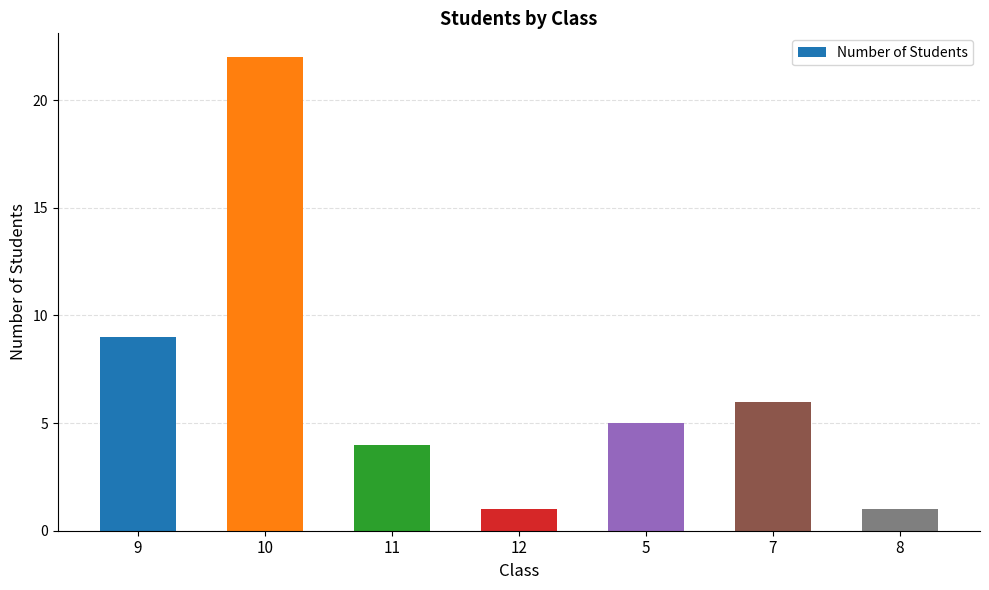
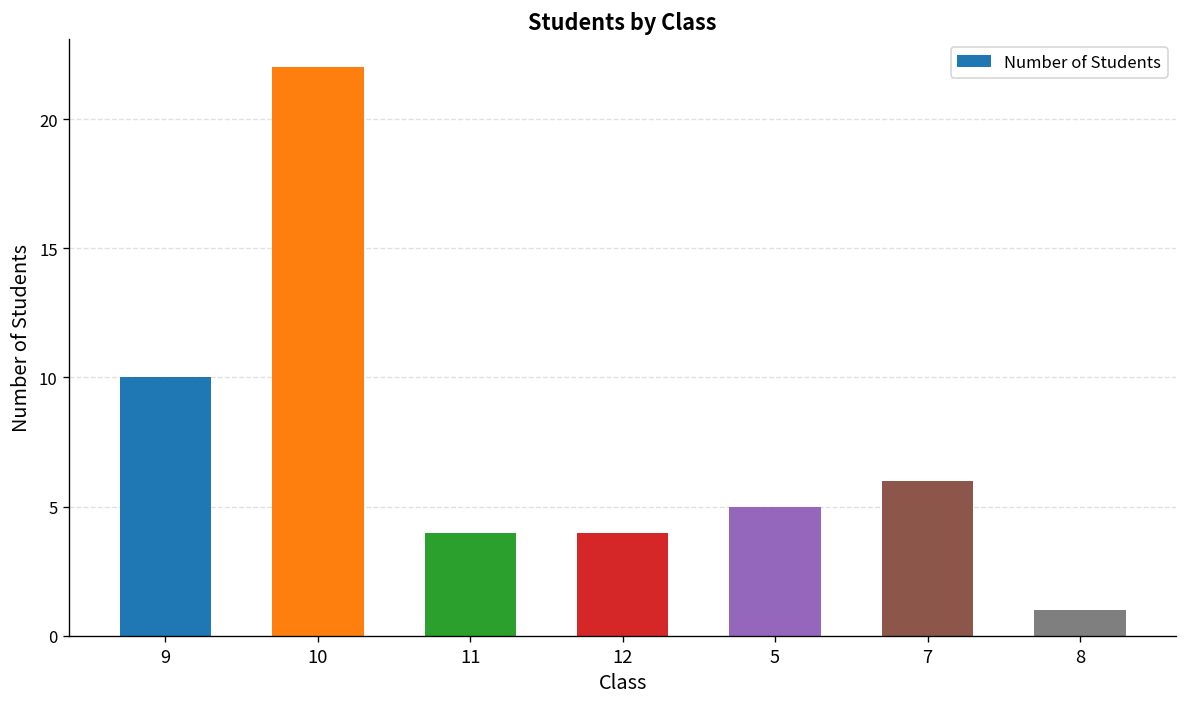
9: 9 -> 10
12: 1 -> 4
